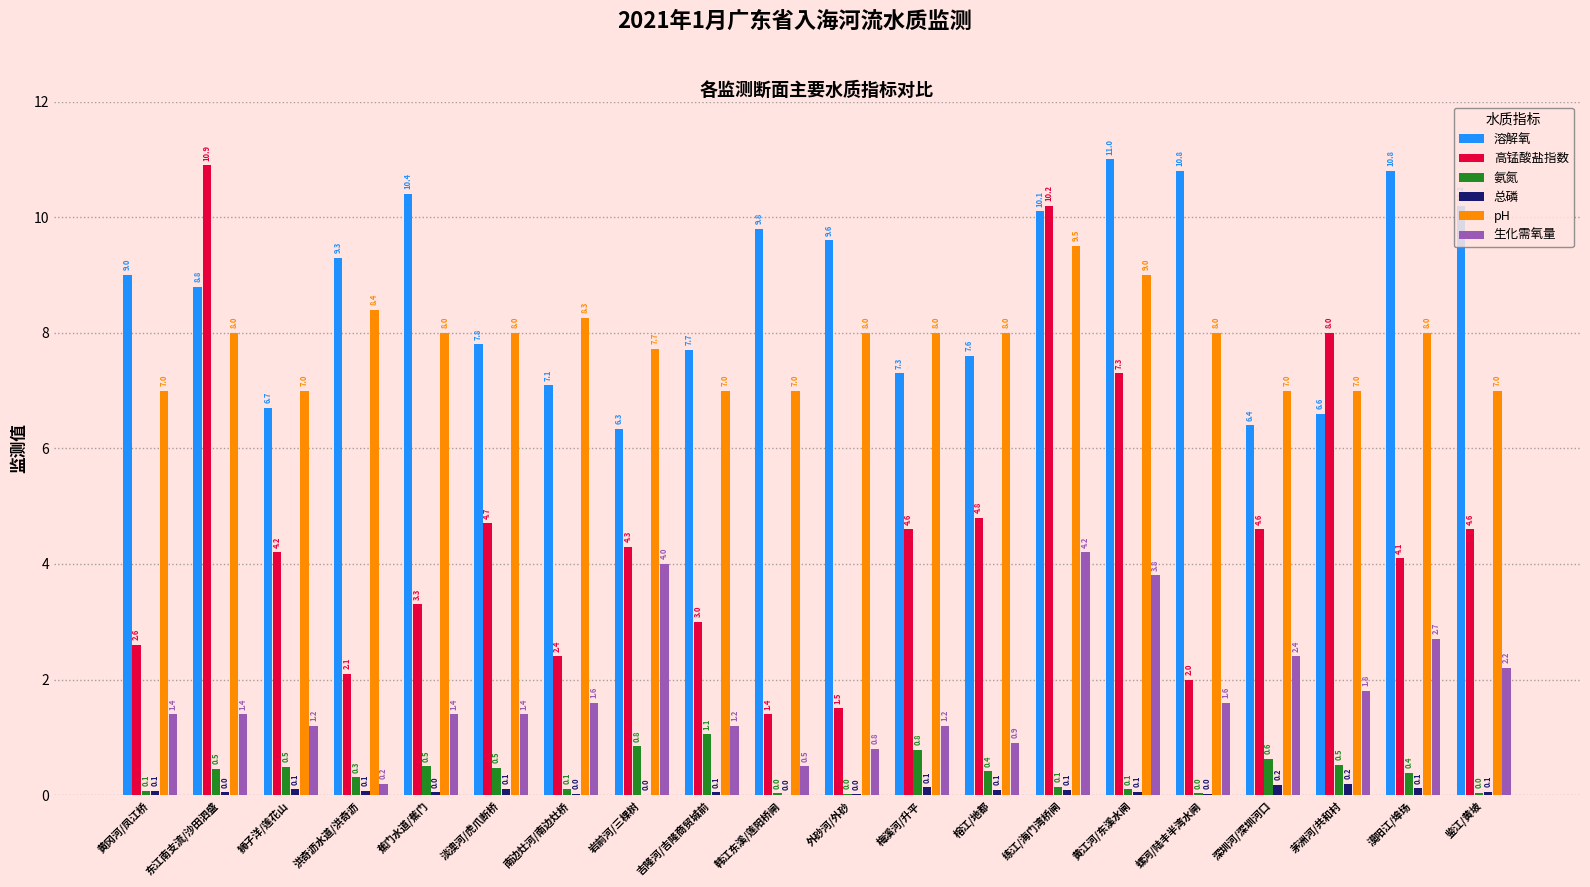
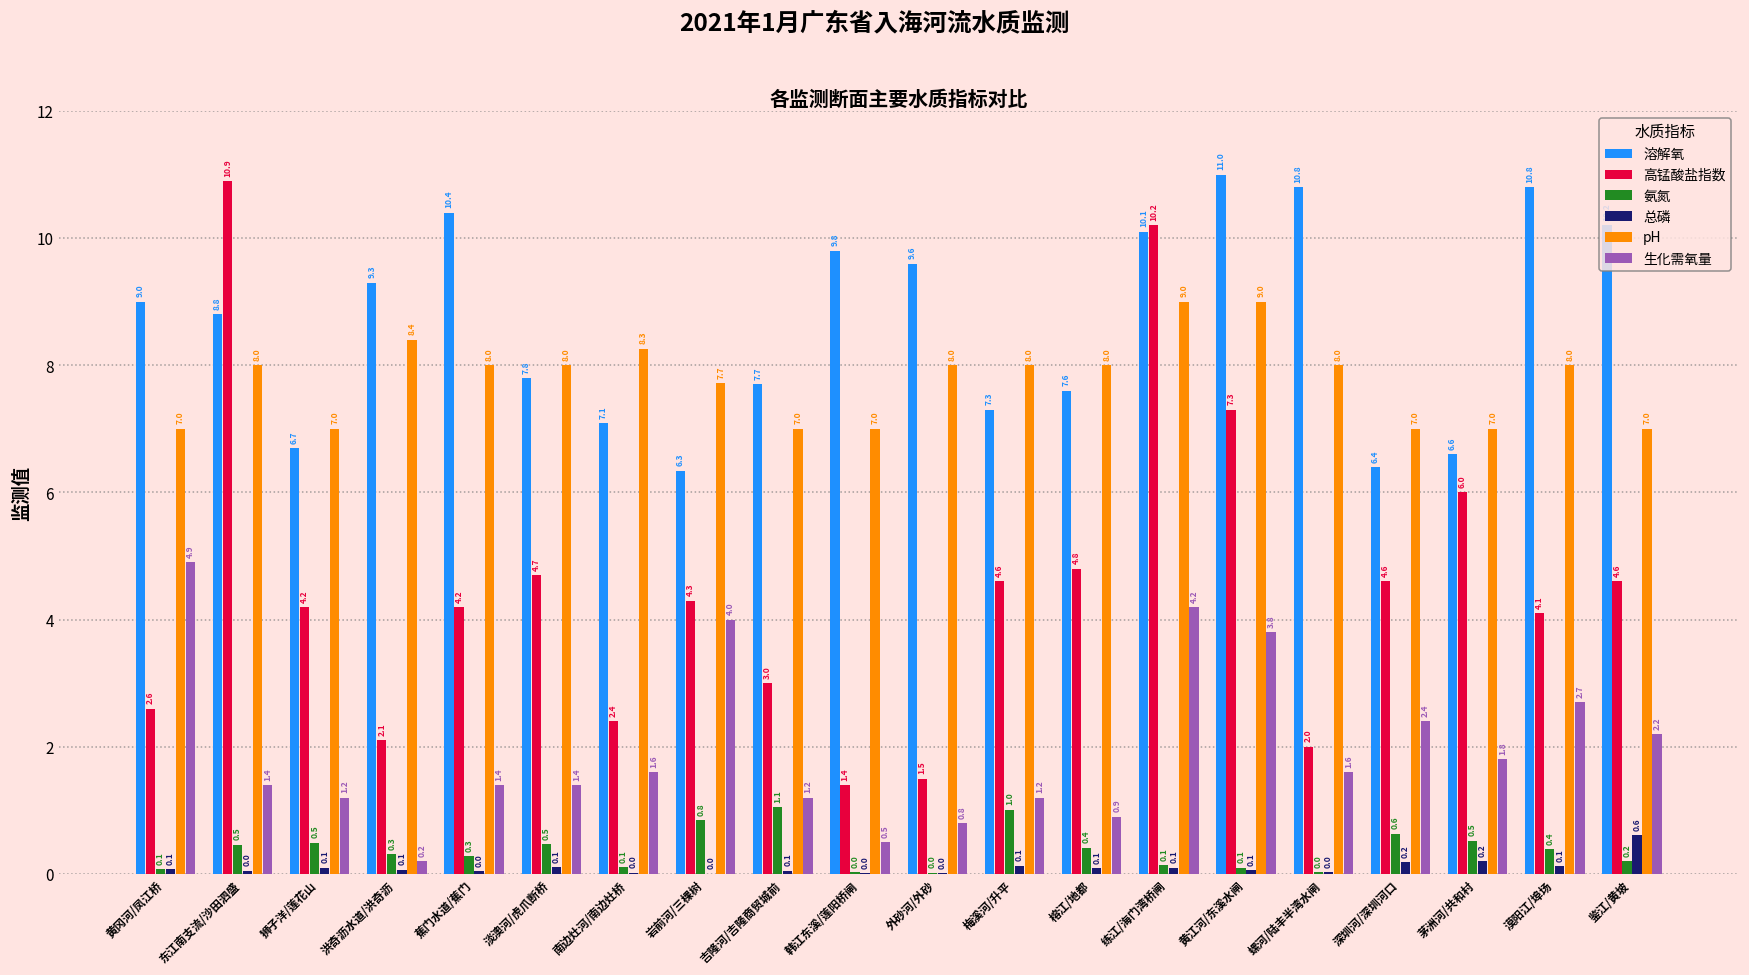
生化需氧量, 黄冈河/凤江桥: 1.4 -> 4.9
高锰酸盐指数, 蕉门水道/蕉门: 3.3 -> 4.2
氨氮, 蕉门水道/蕉门: 0.5 -> 0.3
氨氮, 梅溪河/升平: 0.8 -> 1.0
pH, 练江/海门湾桥闸: 9.5 -> 9.0
高锰酸盐指数, 茅洲河/共和村: 8.0 -> 6.0
氨氮, 鉴江/黄坡: 0.0 -> 0.2
总磷, 鉴江/黄坡: 0.1 -> 0.6
